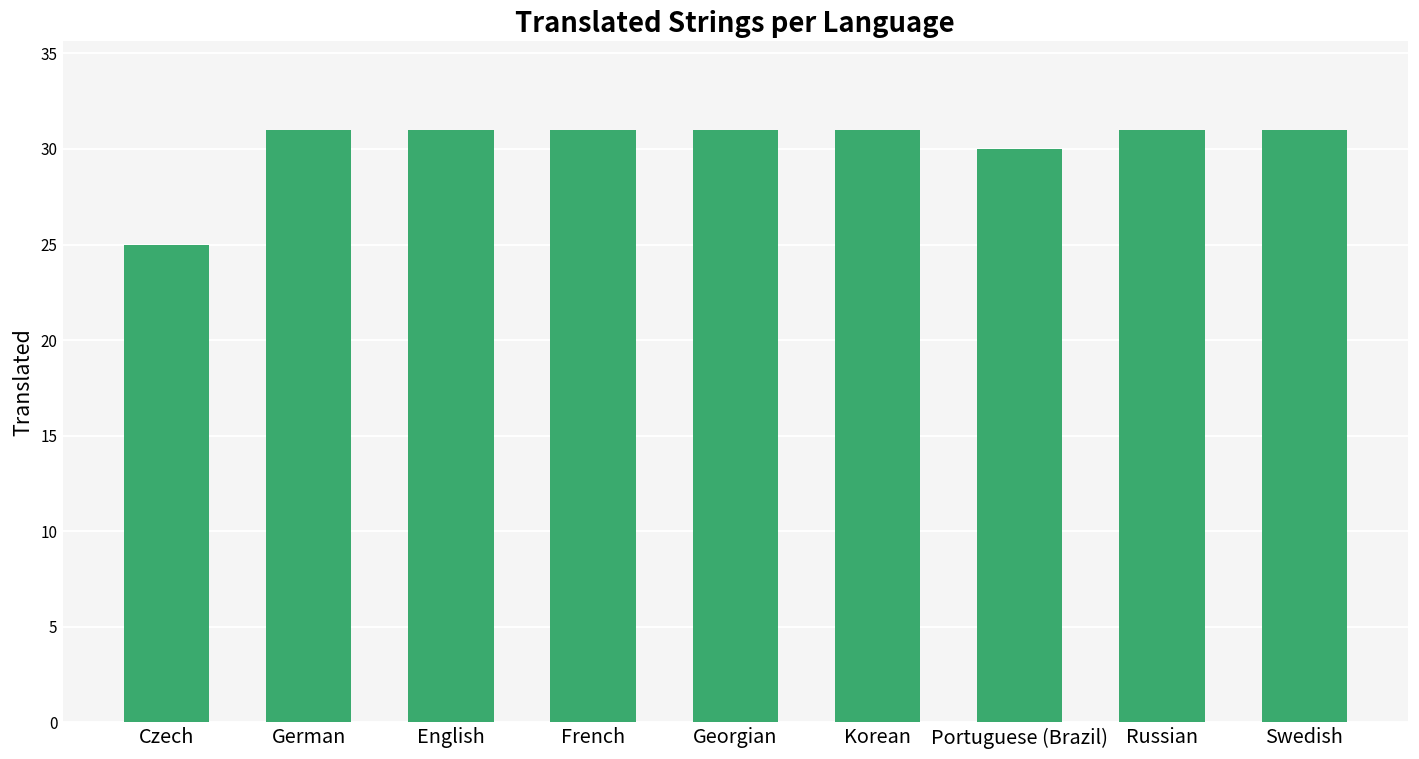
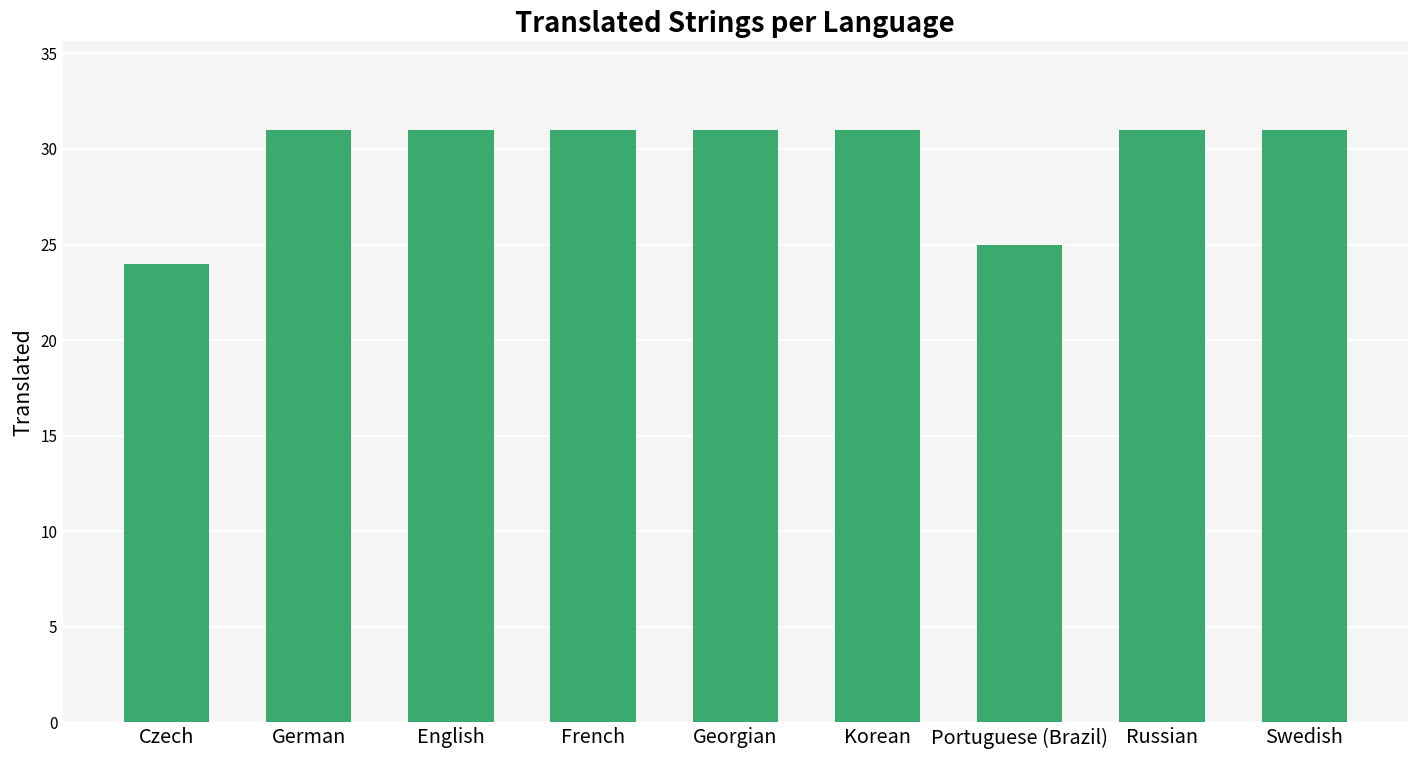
Czech: 25 -> 24
Portuguese (Brazil): 30 -> 25
